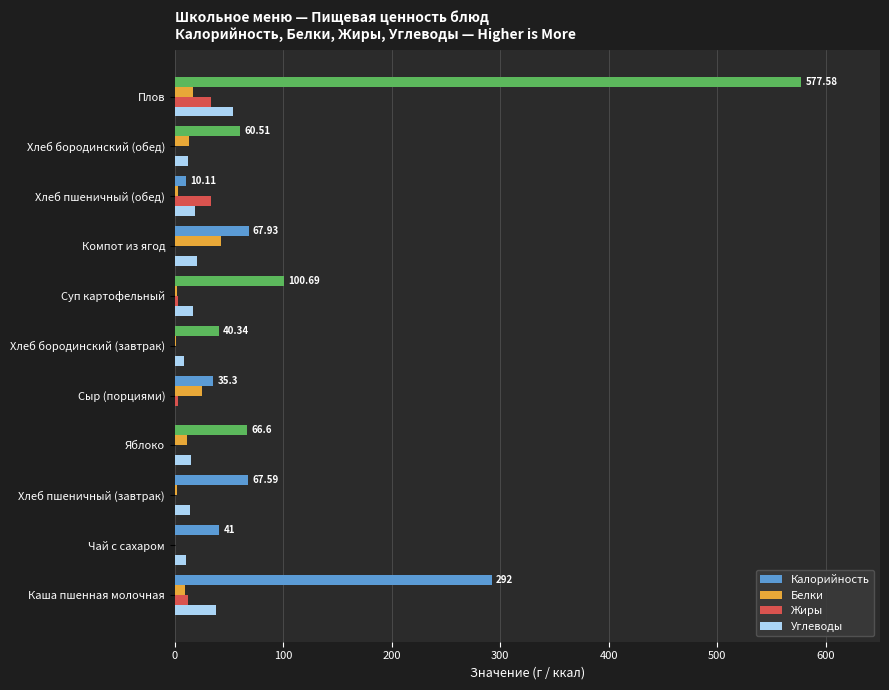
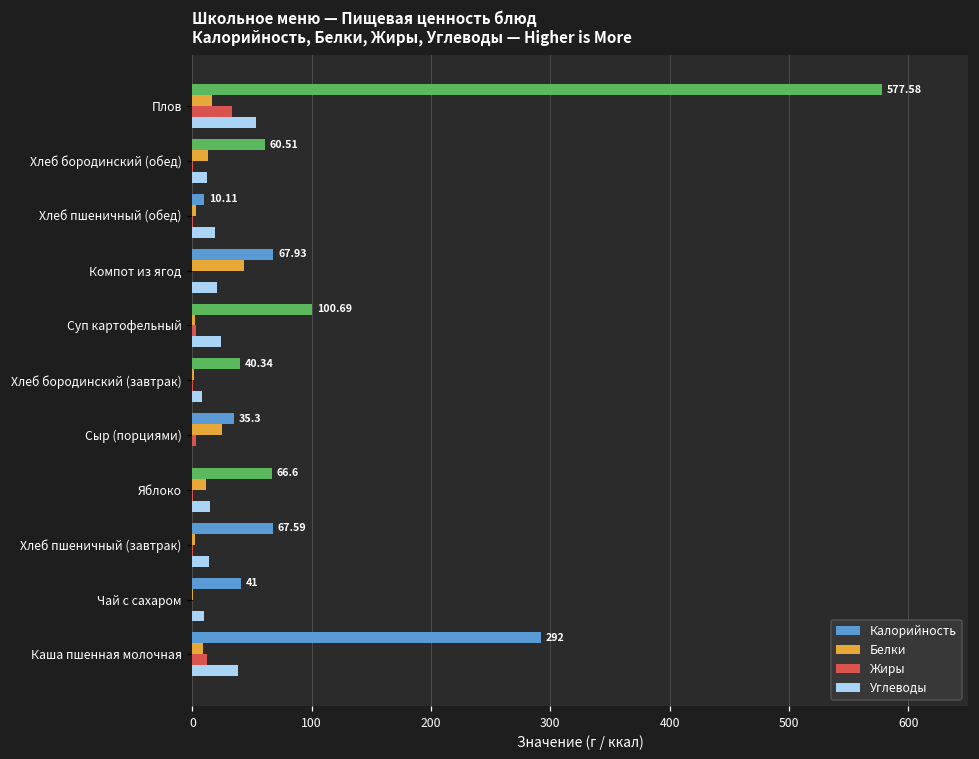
Жиры, Хлеб пшеничный (обед): 34 -> 0
Углеводы, Суп картофельный: 17 -> 24
